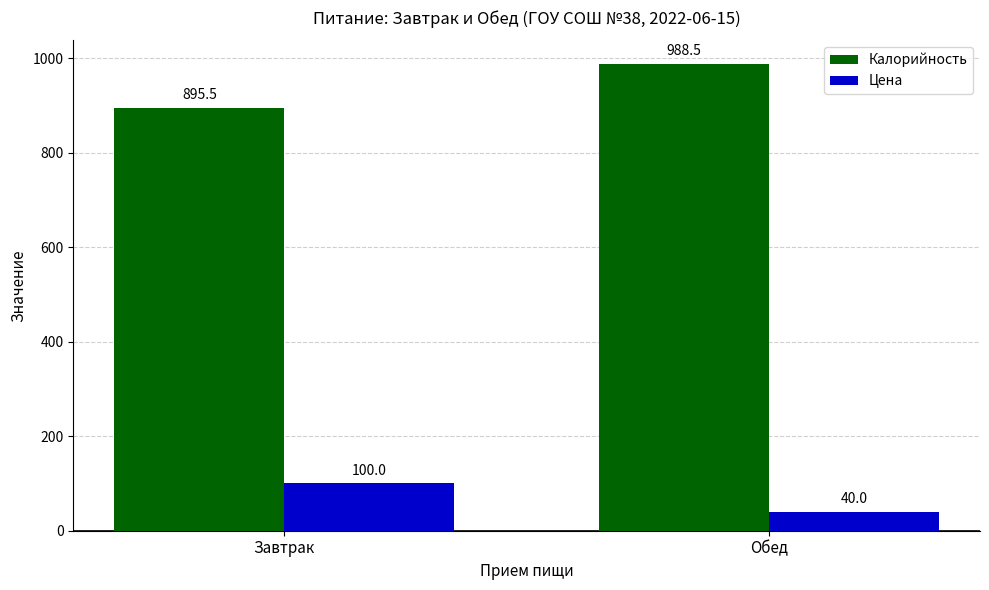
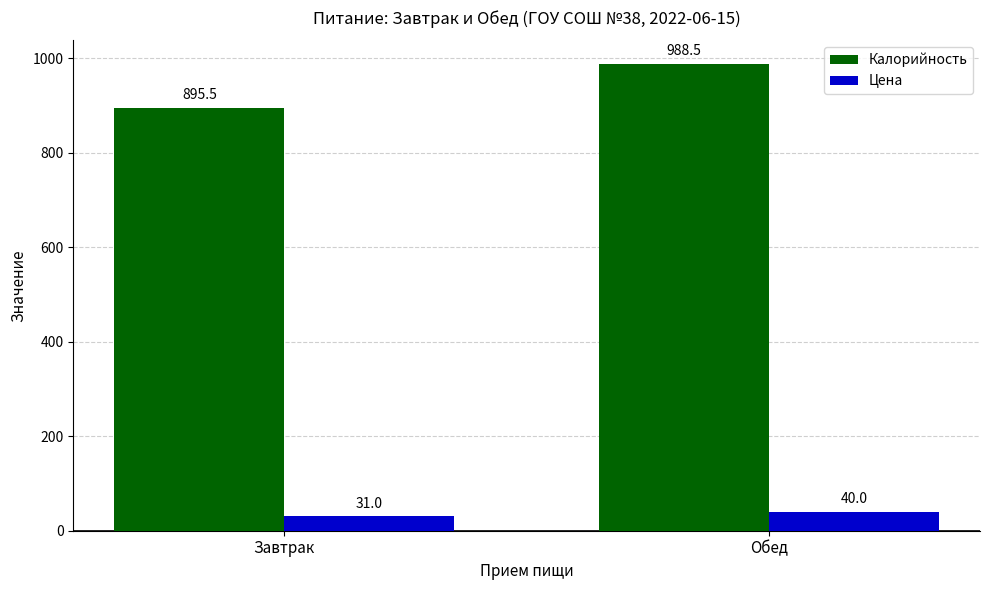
Цена, Завтрак: 100.0 -> 31.0
